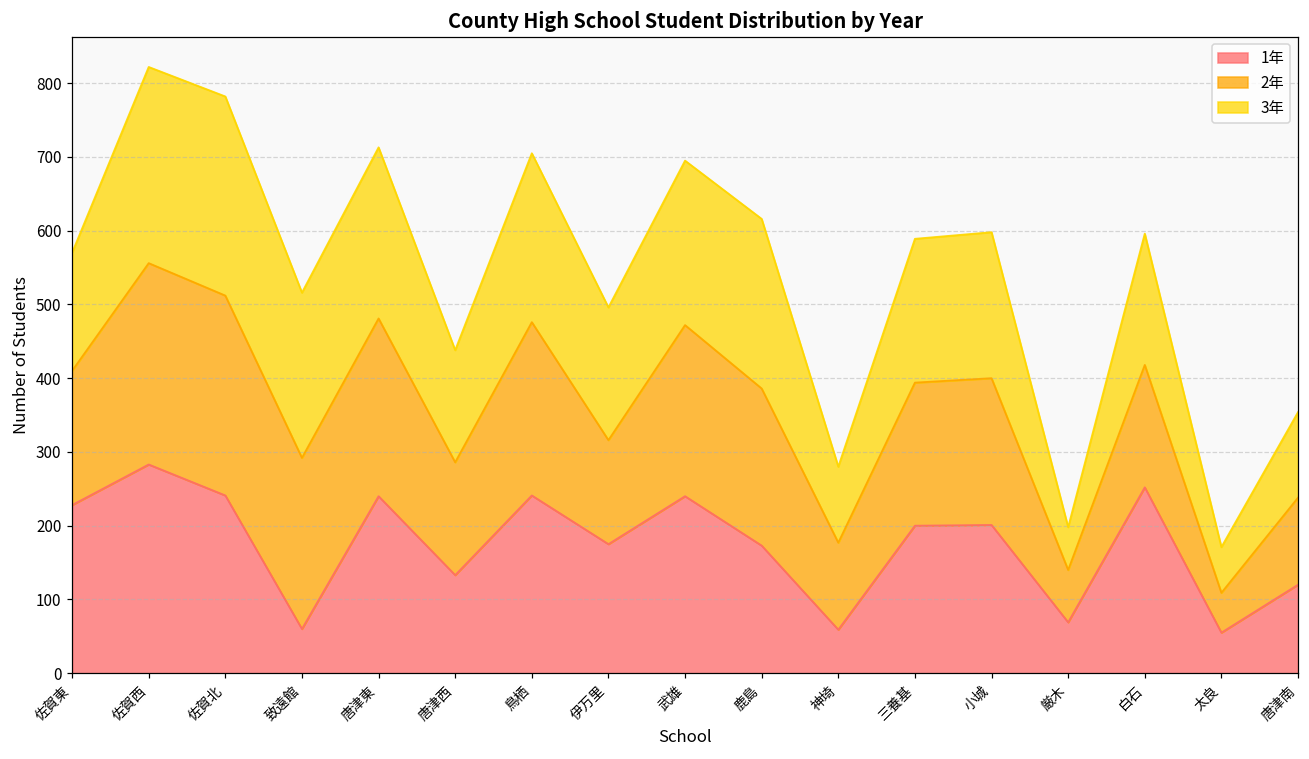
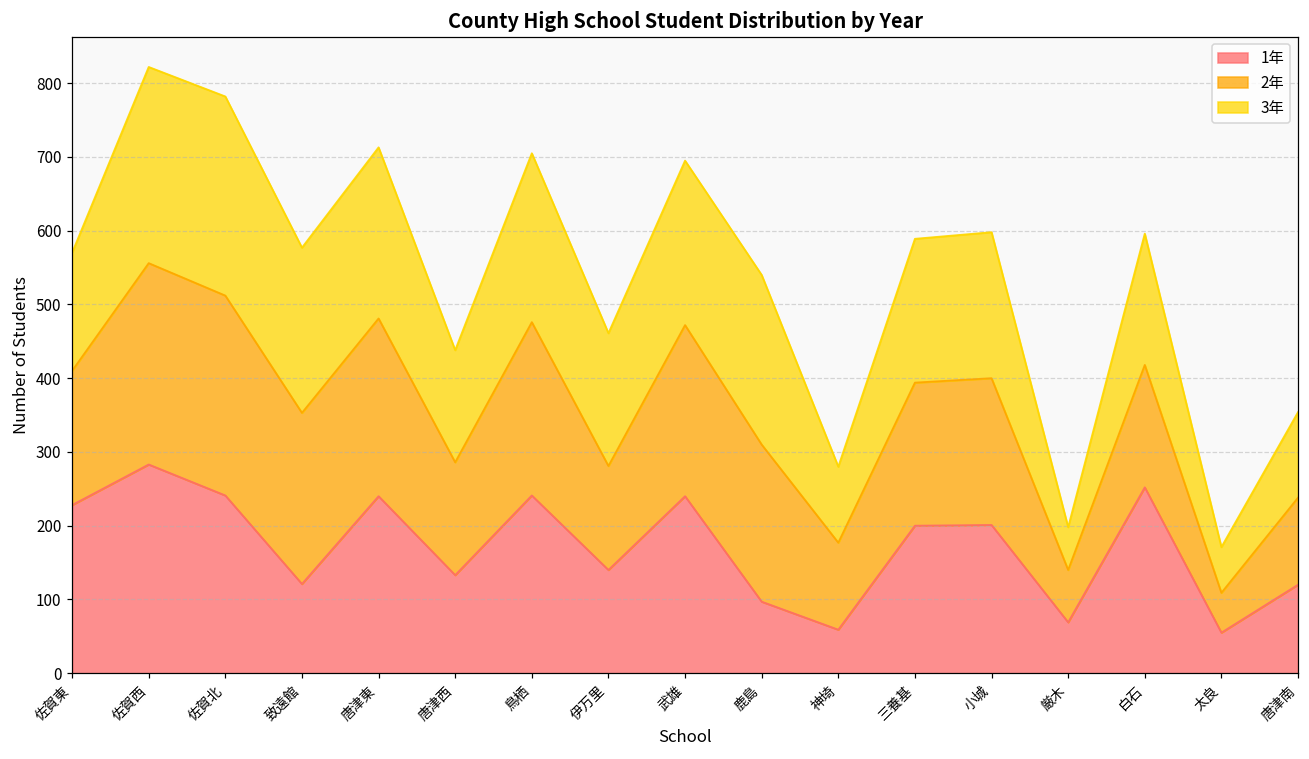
1年, 致遠館: 60 -> 120
1年, 伊万里: 180 -> 140
1年, 鹿島: 170 -> 100
